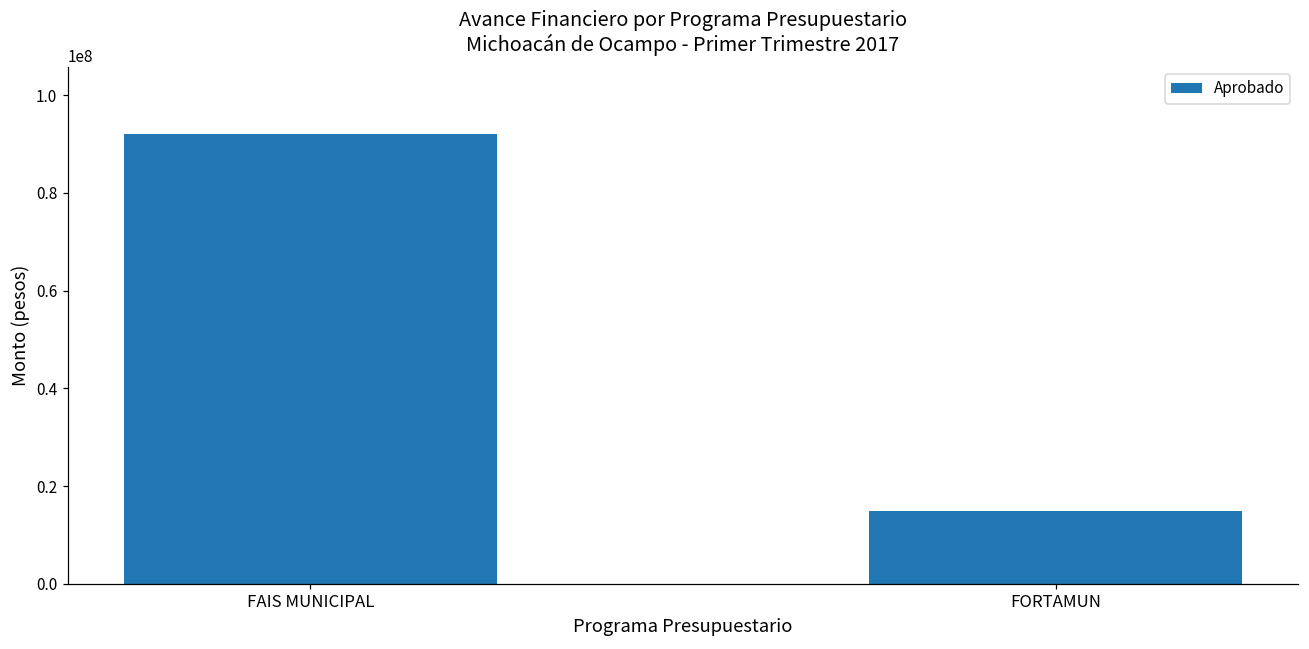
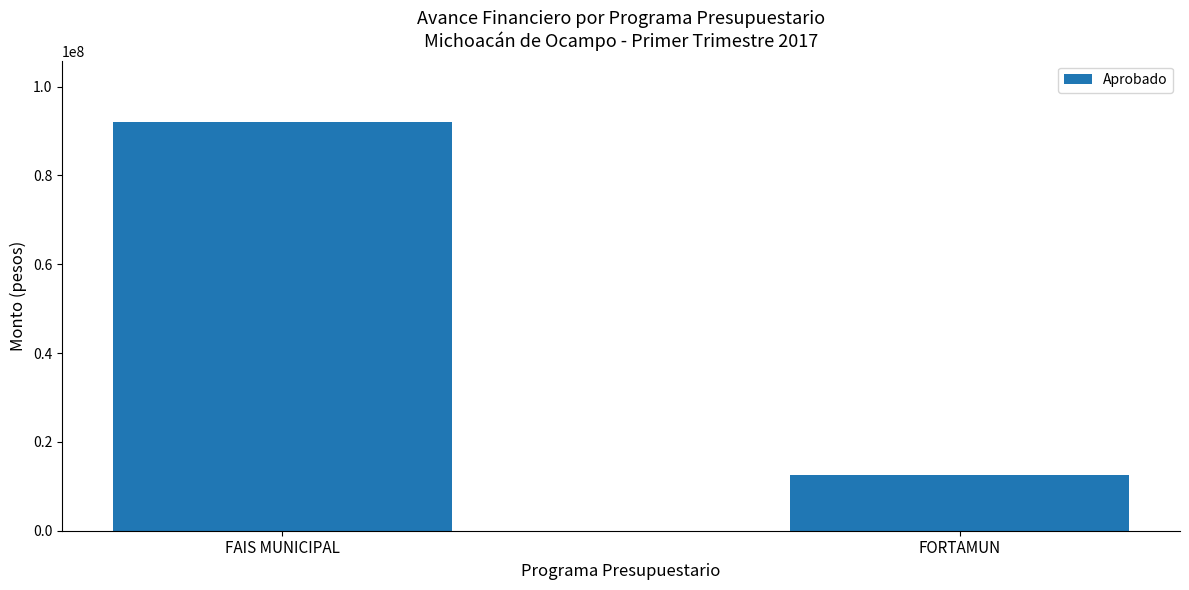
FORTAMUN: 15000000 -> 13000000
